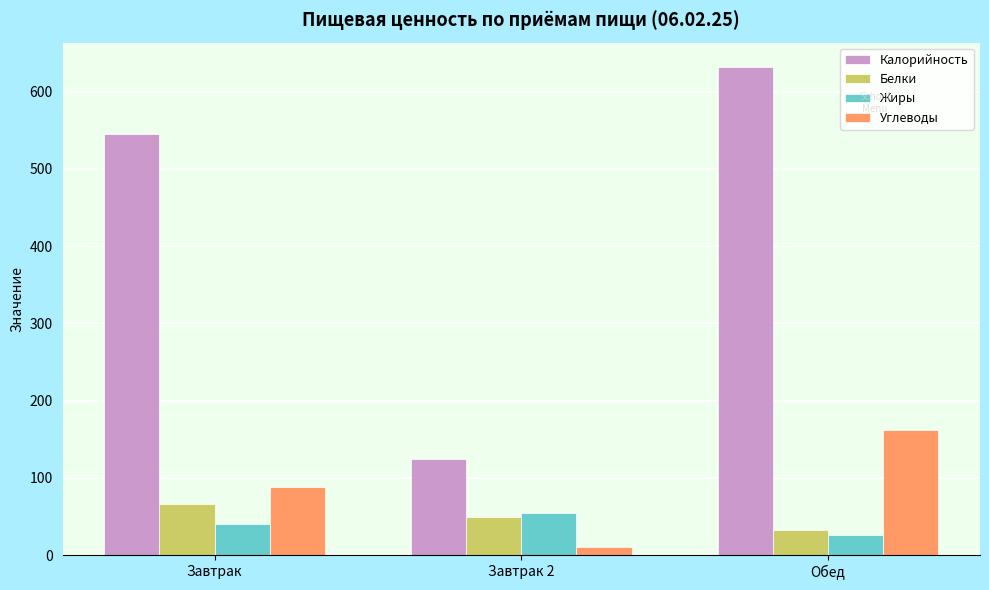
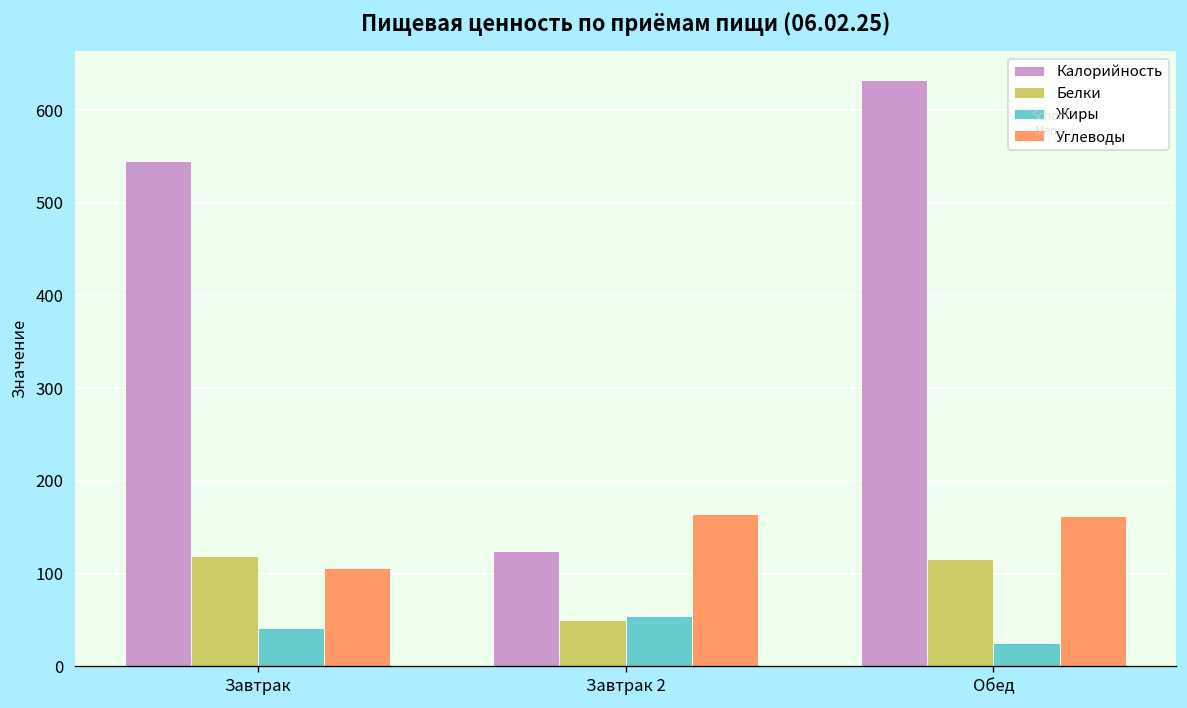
Белки, Завтрак: 70 -> 120
Углеводы, Завтрак: 90 -> 110
Углеводы, Завтрак 2: 10 -> 160
Белки, Обед: 30 -> 120
